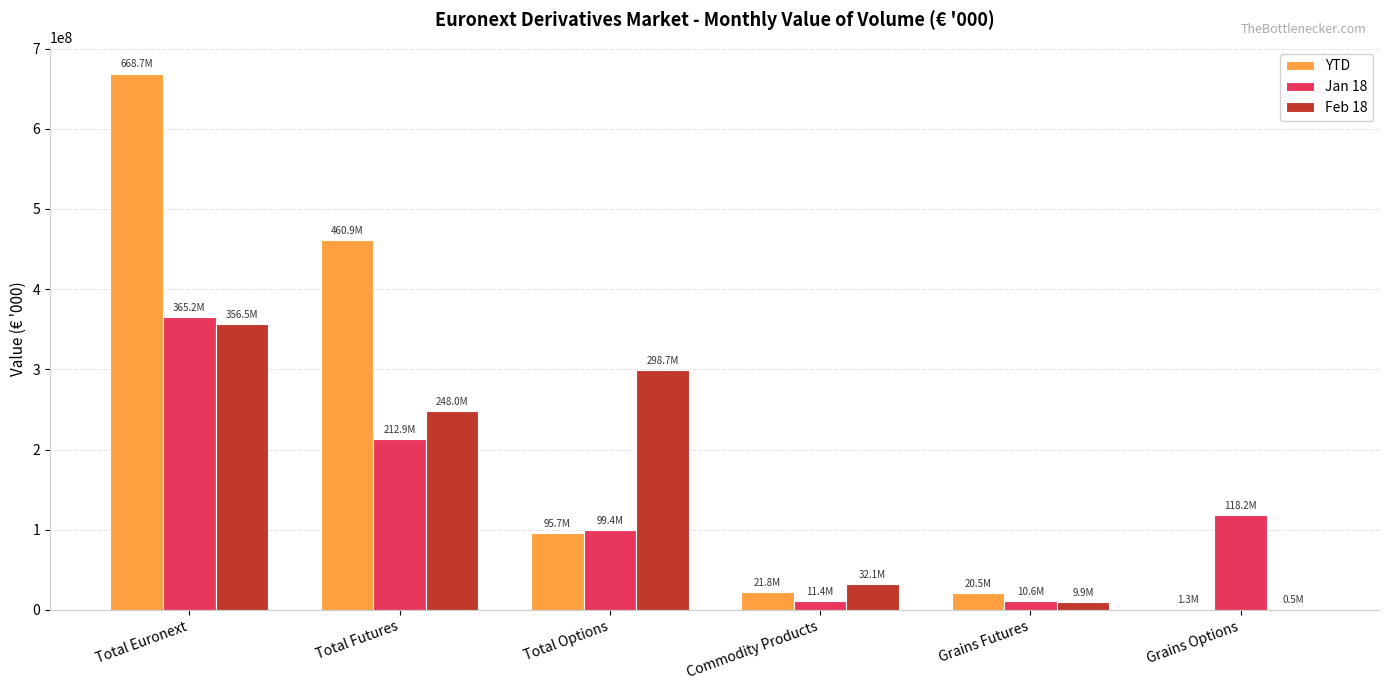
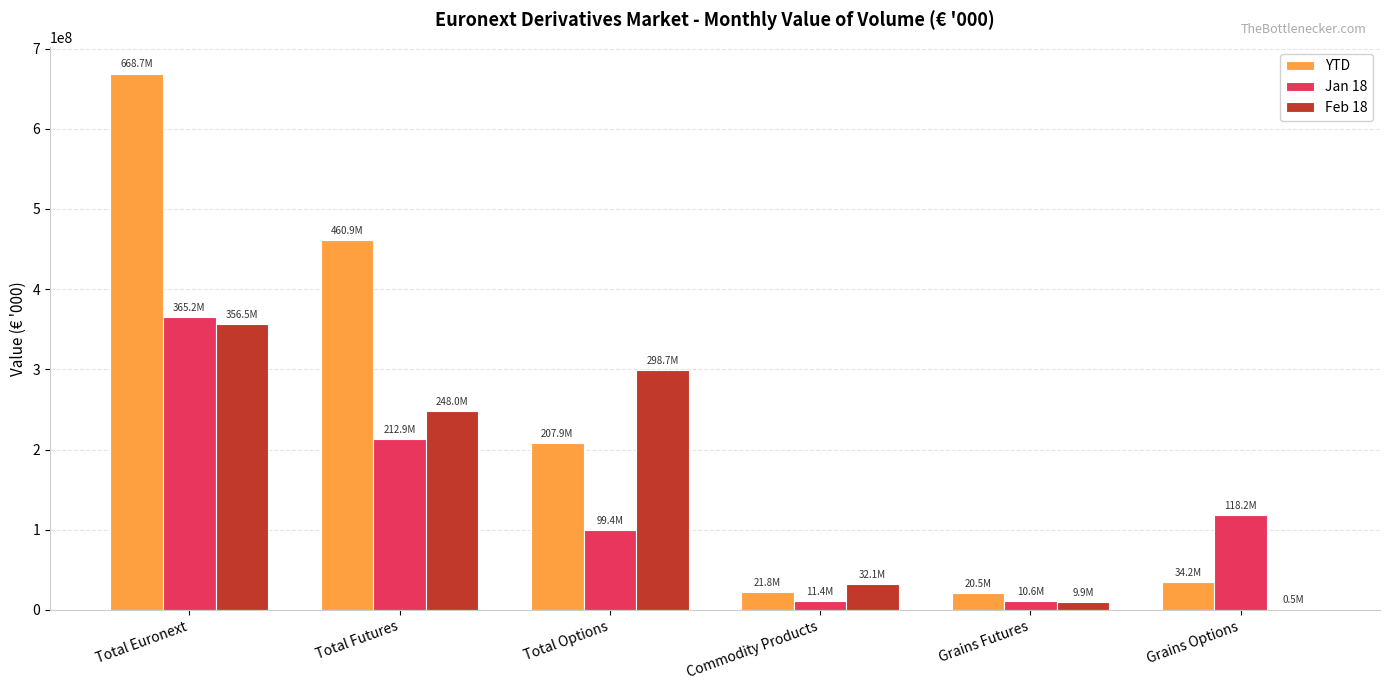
YTD, Total Options: 95.7M -> 207.9M
YTD, Grains Options: 1.3M -> 34.2M
